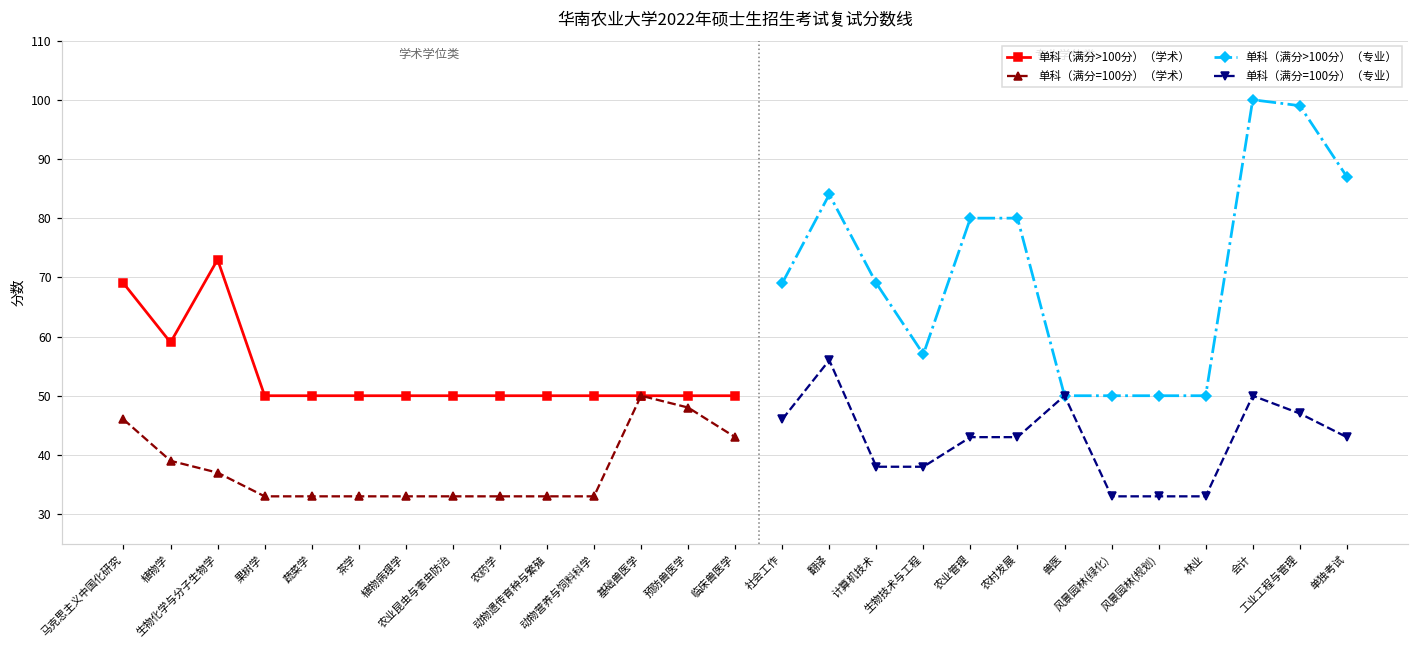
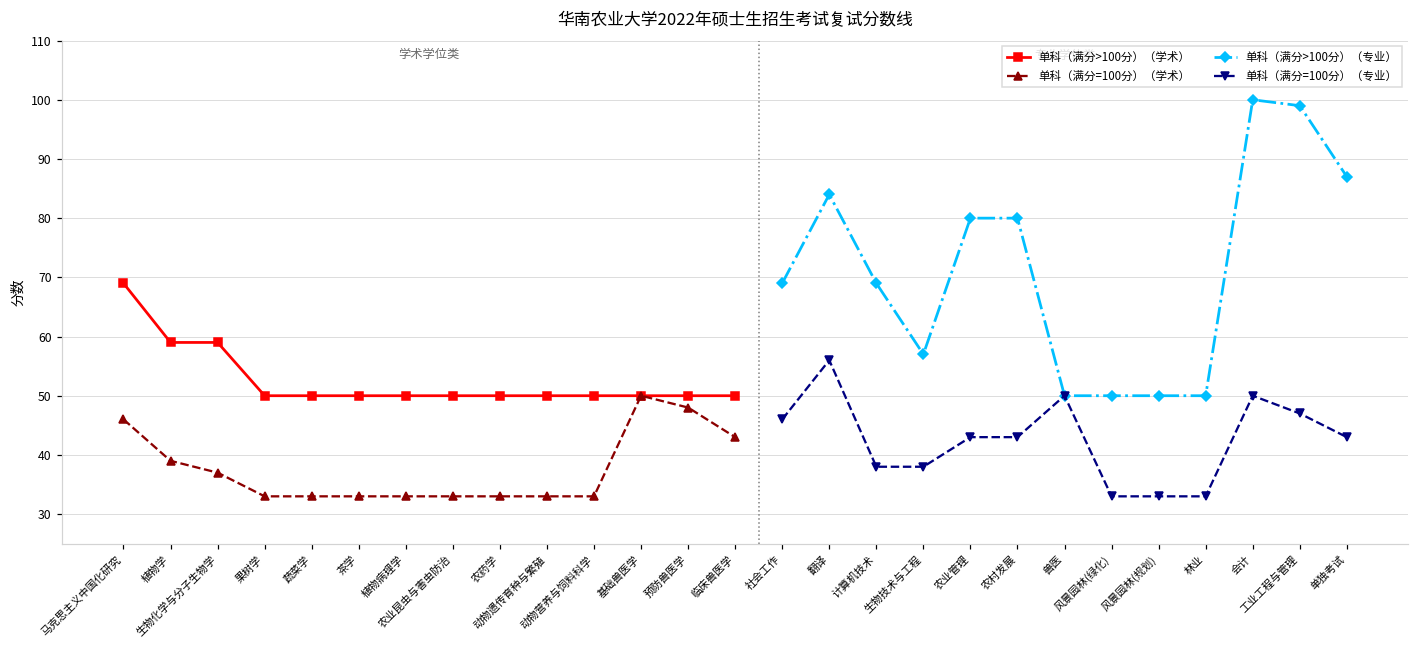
单科（满分>100分）（学术）, 生物化学与分子生物学: 73 -> 59
